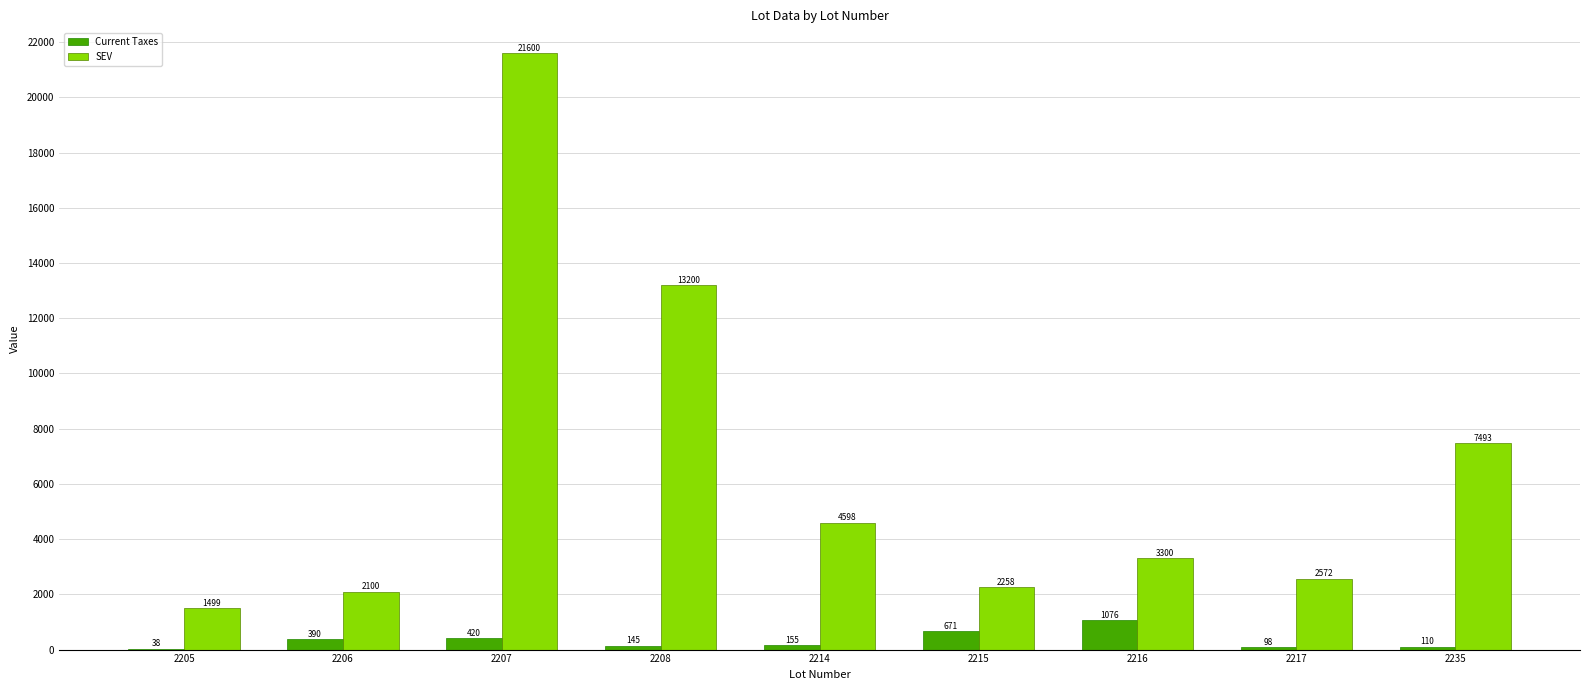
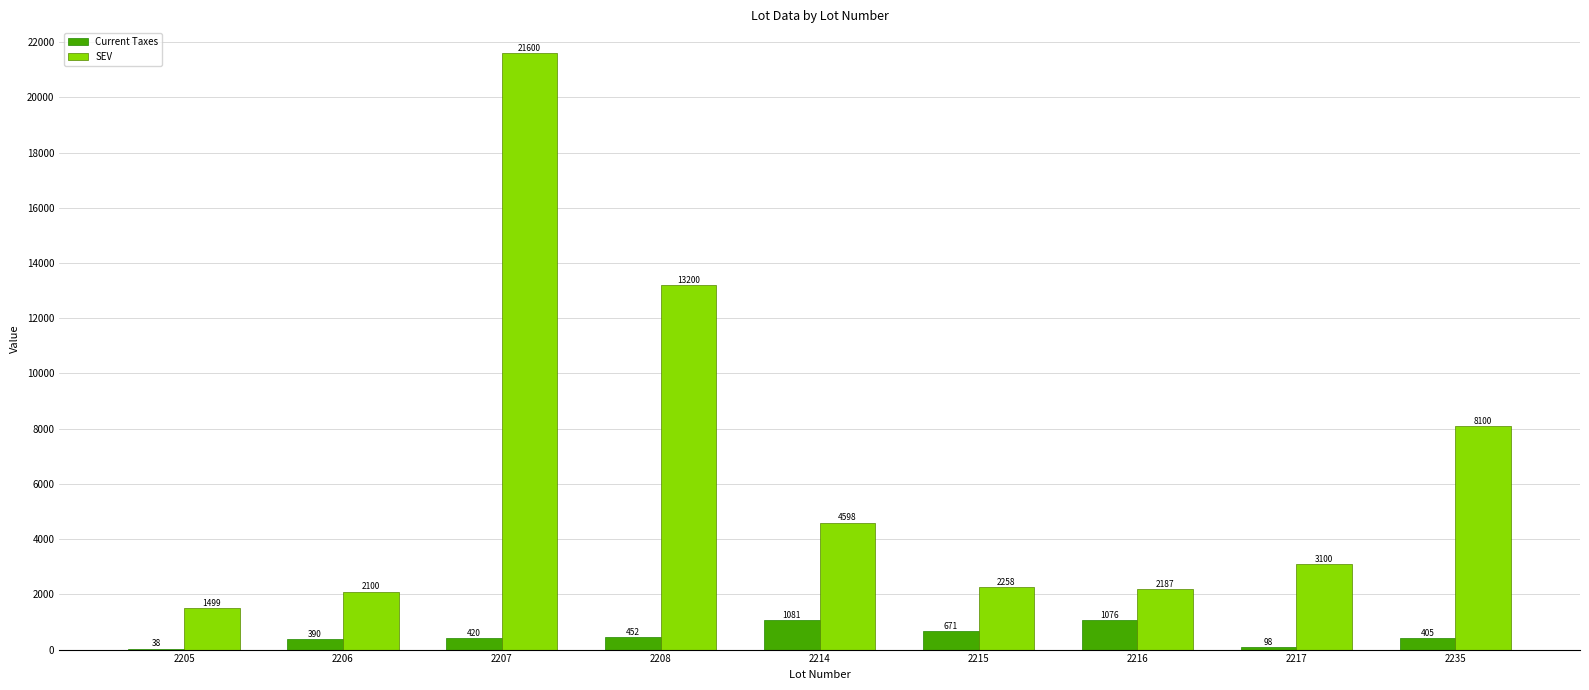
Current Taxes, 2208: 145 -> 452
Current Taxes, 2214: 155 -> 1081
SEV, 2216: 3300 -> 2187
SEV, 2217: 2572 -> 3100
Current Taxes, 2235: 110 -> 405
SEV, 2235: 7493 -> 8100
